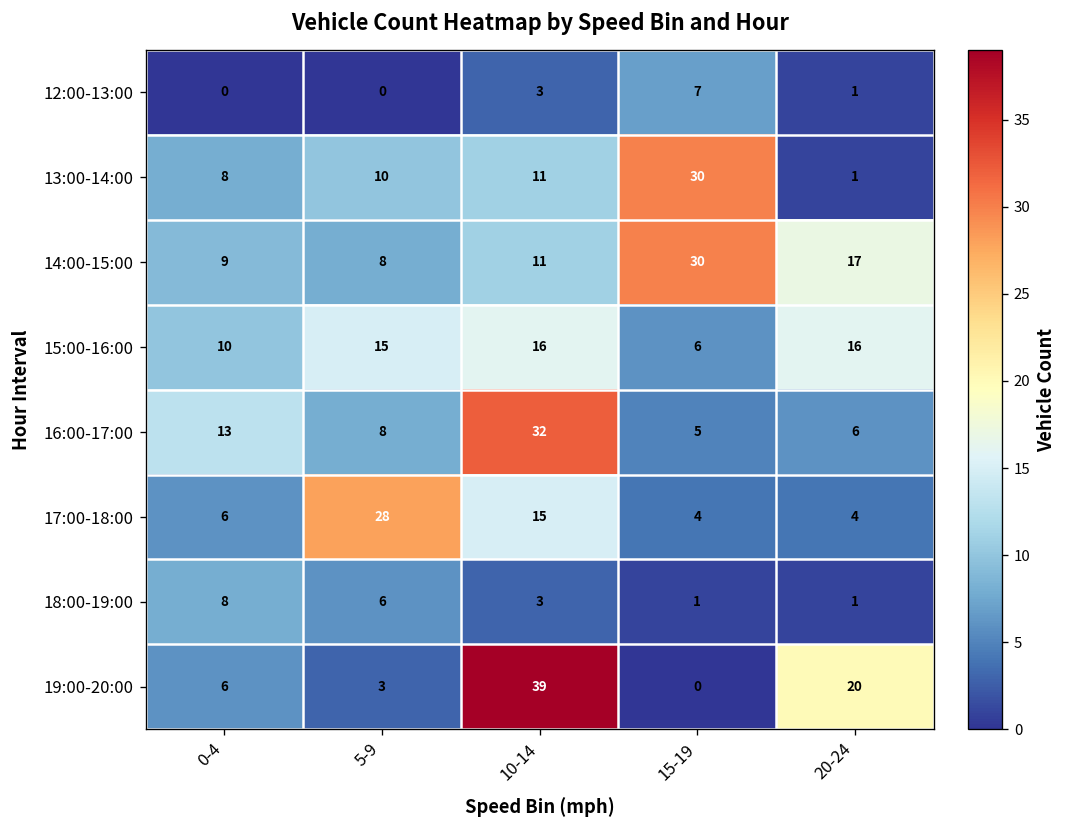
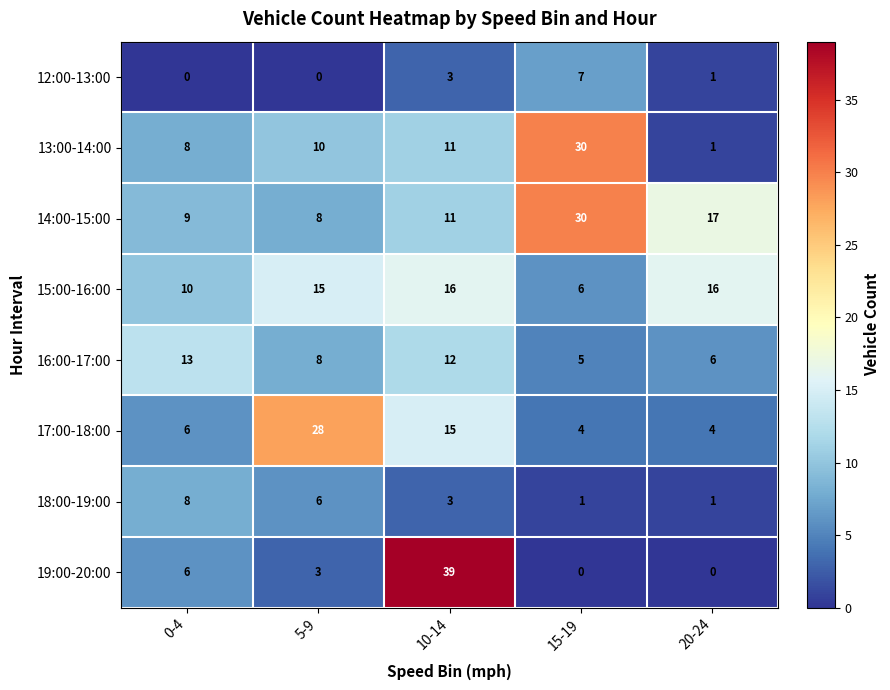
16:00-17:00, 10-14: 32 -> 12
19:00-20:00, 20-24: 20 -> 0
